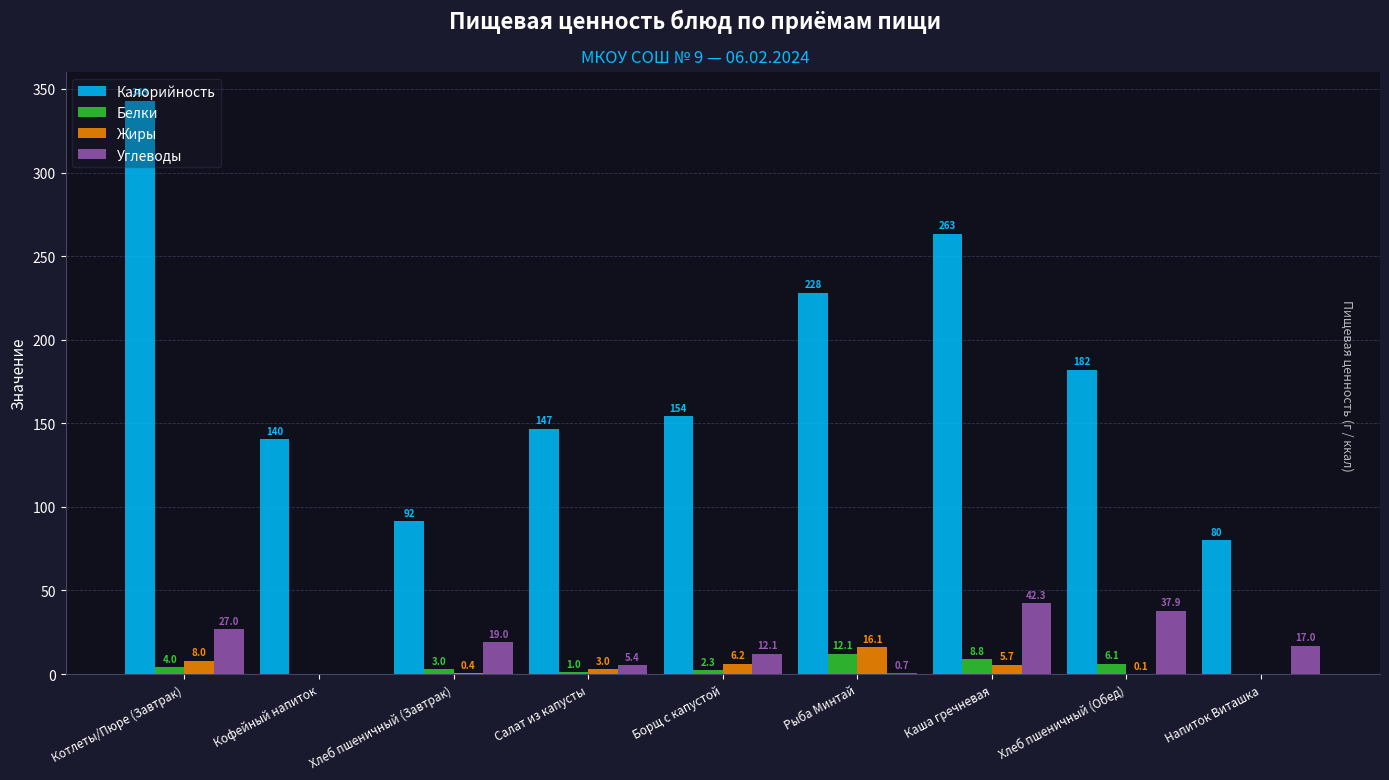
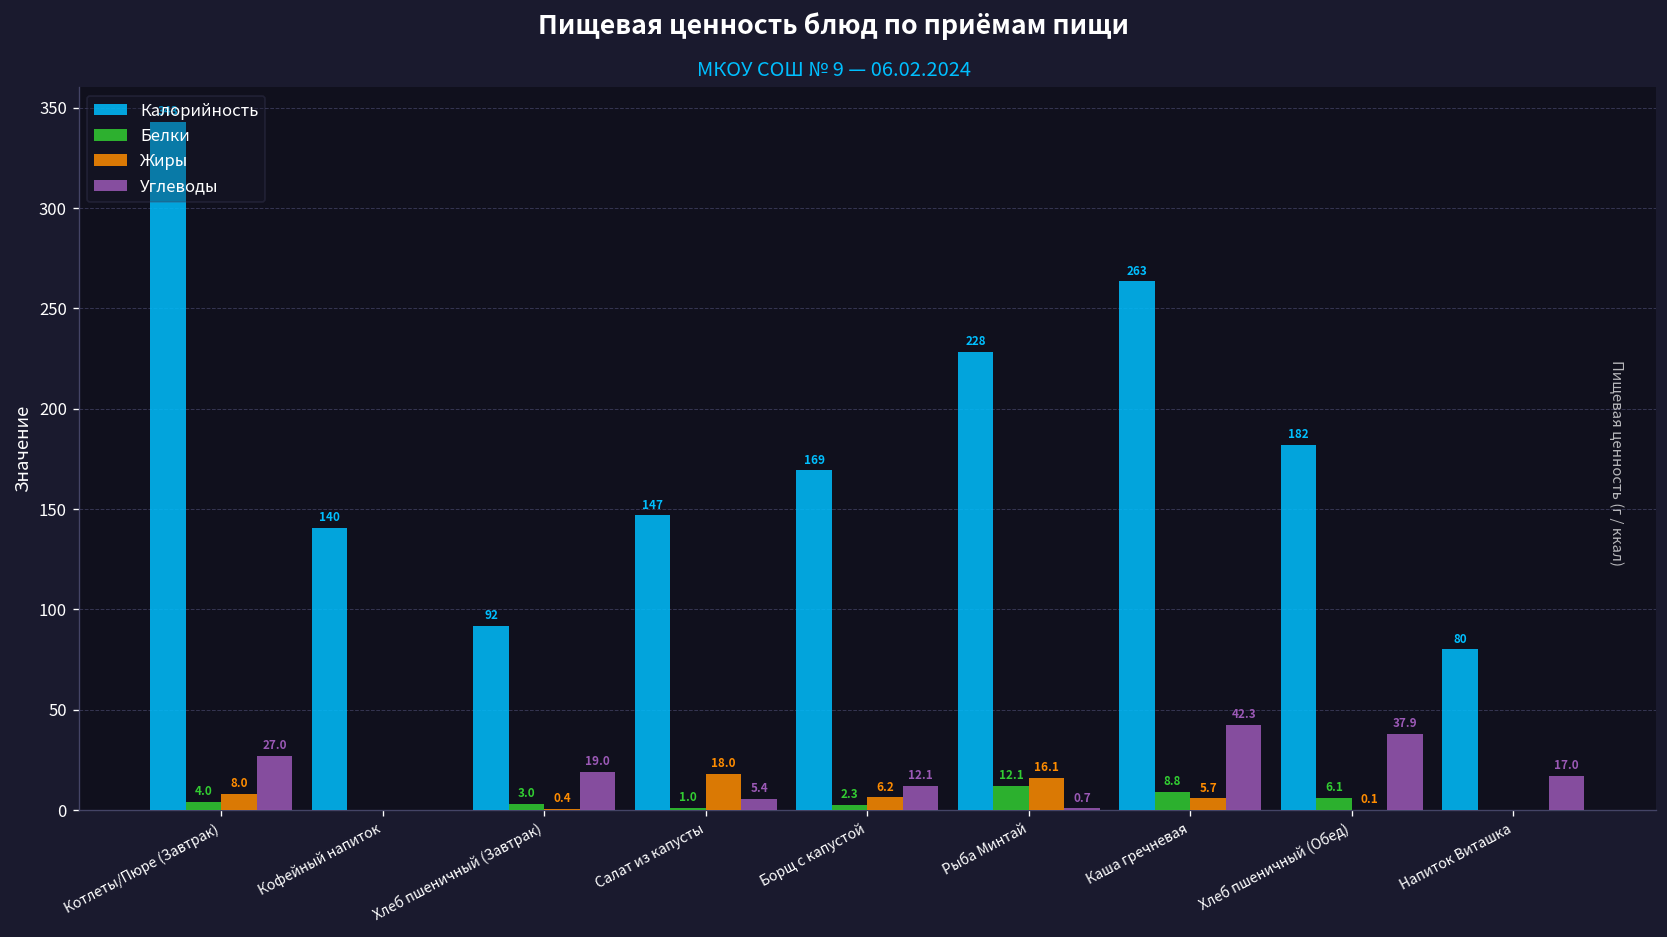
Жиры, Салат из капусты: 3.0 -> 18.0
Калорийность, Борщ с капустой: 154 -> 169
